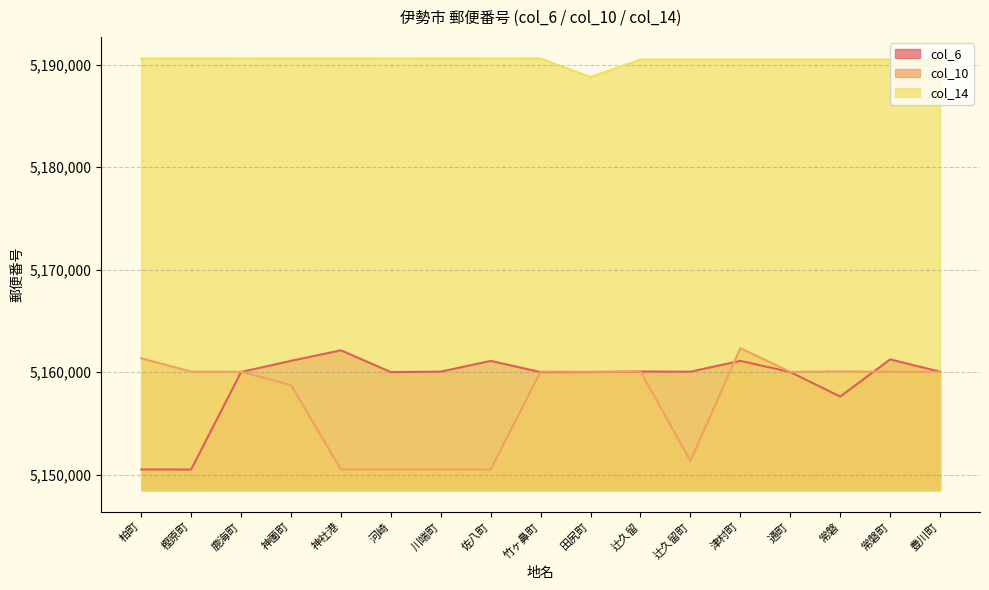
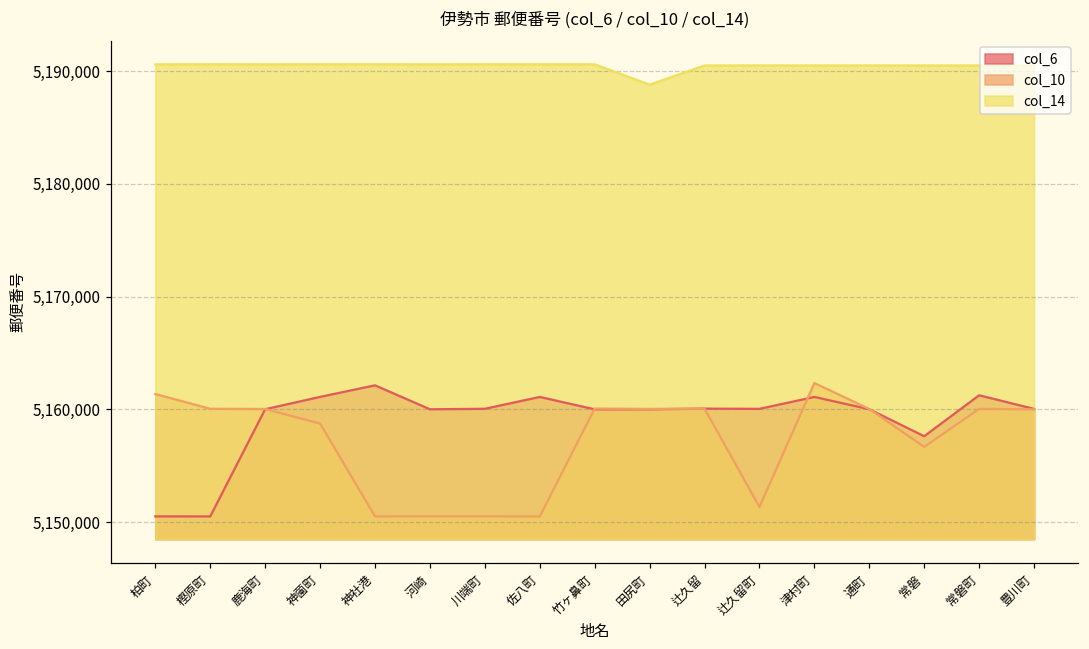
col_10, 常磐: 5,160,100 -> 5,156,700
